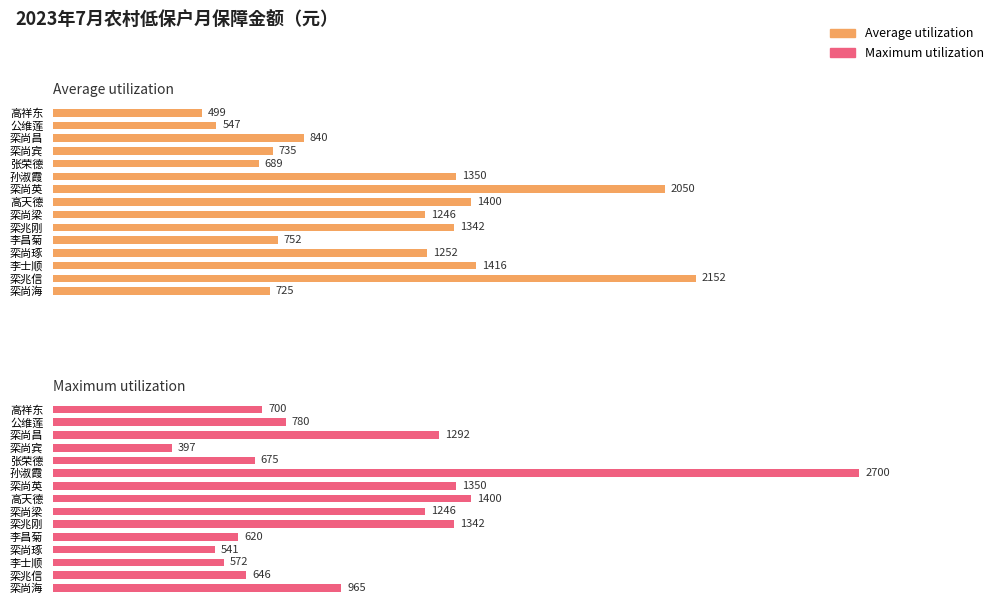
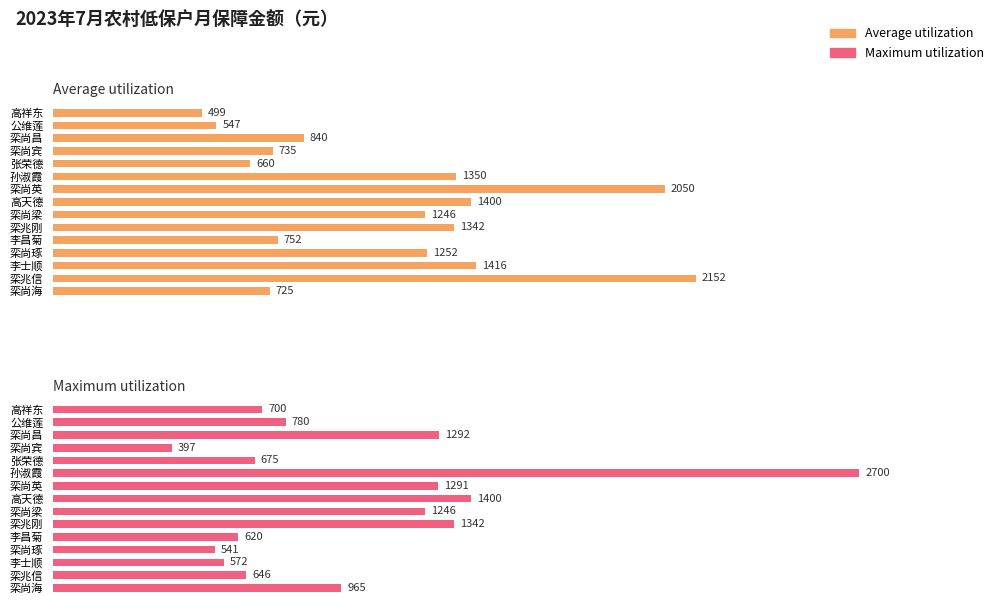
Average utilization, 张荣德: 689 -> 660
Maximum utilization, 栾尚英: 1350 -> 1291
